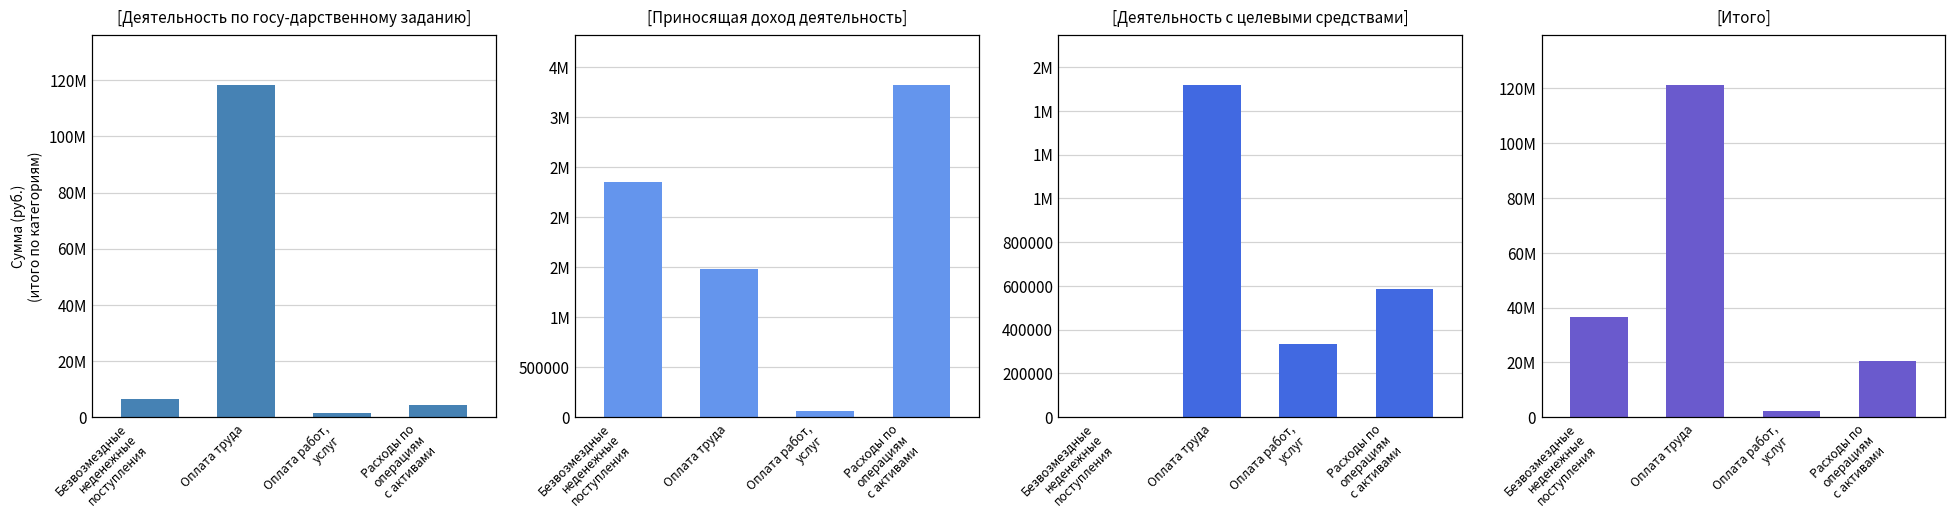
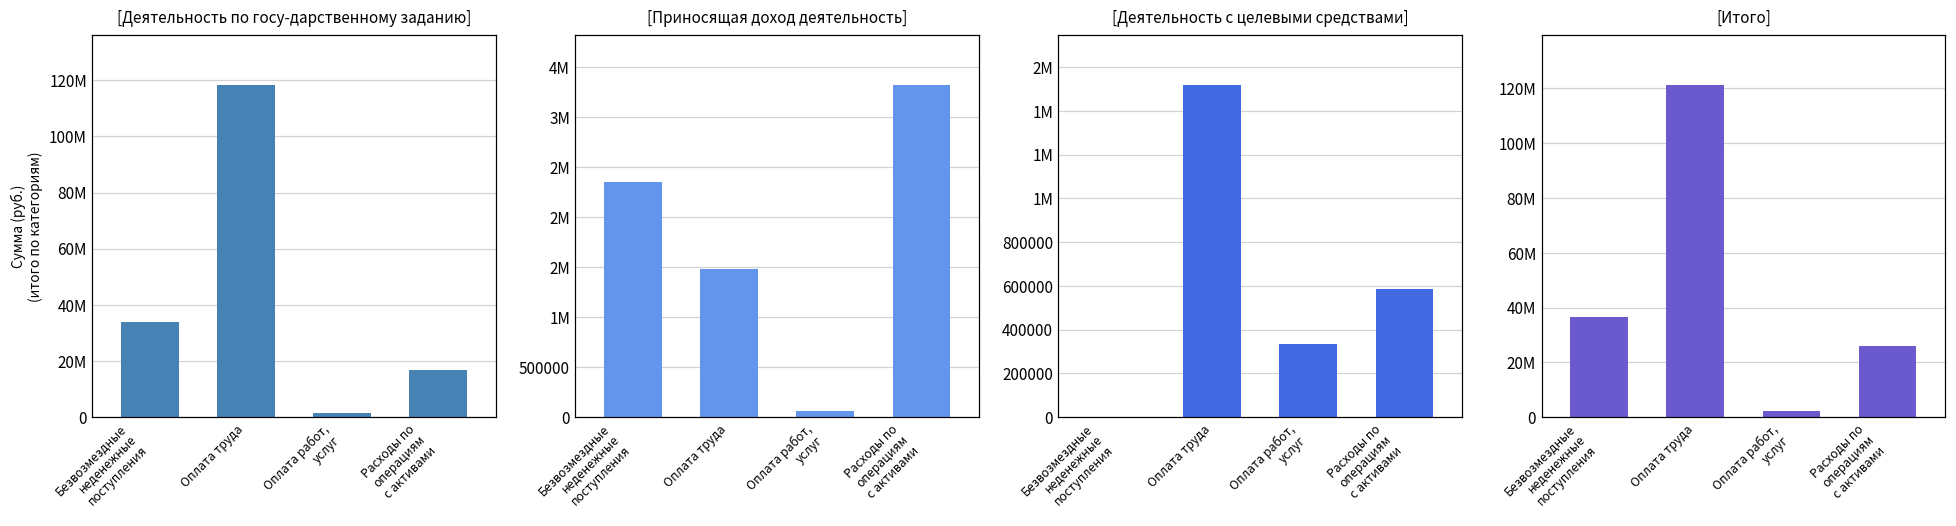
[Деятельность по госу-дарственному заданию], Безвозмездные неденежные поступления: 7000000 -> 34000000
[Деятельность по госу-дарственному заданию], Расходы по операциям с активами: 5000000 -> 17000000
[Итого], Расходы по операциям с активами: 21000000 -> 26000000
